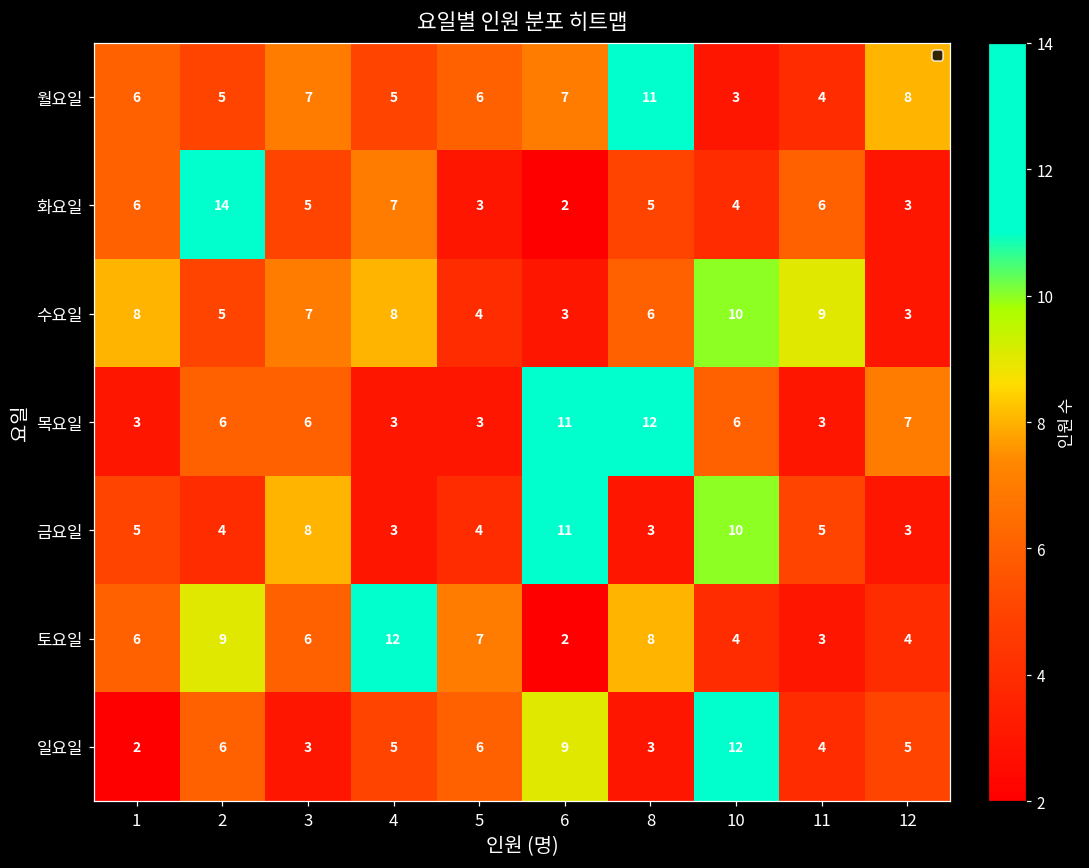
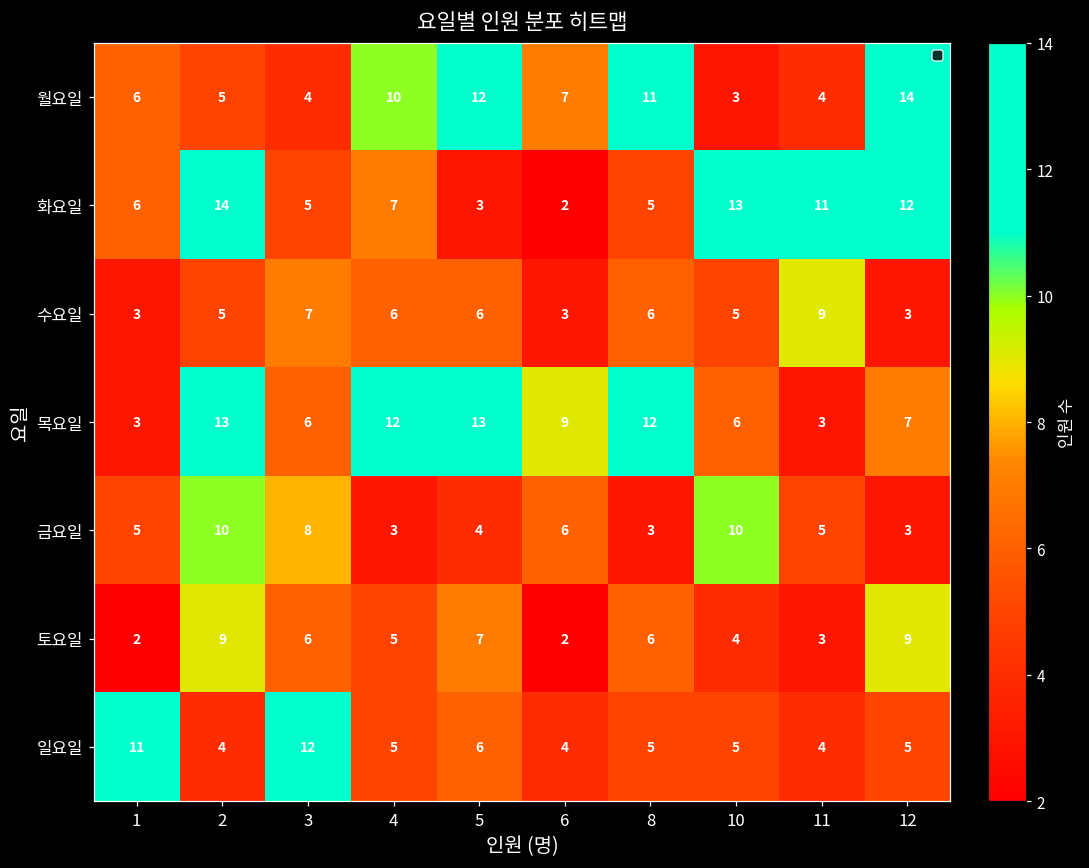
월요일, 3: 7 -> 4
월요일, 4: 5 -> 10
월요일, 5: 6 -> 12
월요일, 12: 8 -> 14
화요일, 10: 4 -> 13
화요일, 11: 6 -> 11
화요일, 12: 3 -> 12
수요일, 1: 8 -> 3
수요일, 4: 8 -> 6
수요일, 5: 4 -> 6
수요일, 10: 10 -> 5
목요일, 2: 6 -> 13
목요일, 4: 3 -> 12
목요일, 5: 3 -> 13
목요일, 6: 11 -> 9
금요일, 2: 4 -> 10
금요일, 6: 11 -> 6
토요일, 1: 6 -> 2
토요일, 4: 12 -> 5
토요일, 8: 8 -> 6
토요일, 12: 4 -> 9
일요일, 1: 2 -> 11
일요일, 2: 6 -> 4
일요일, 3: 3 -> 12
일요일, 6: 9 -> 4
일요일, 8: 3 -> 5
일요일, 10: 12 -> 5
